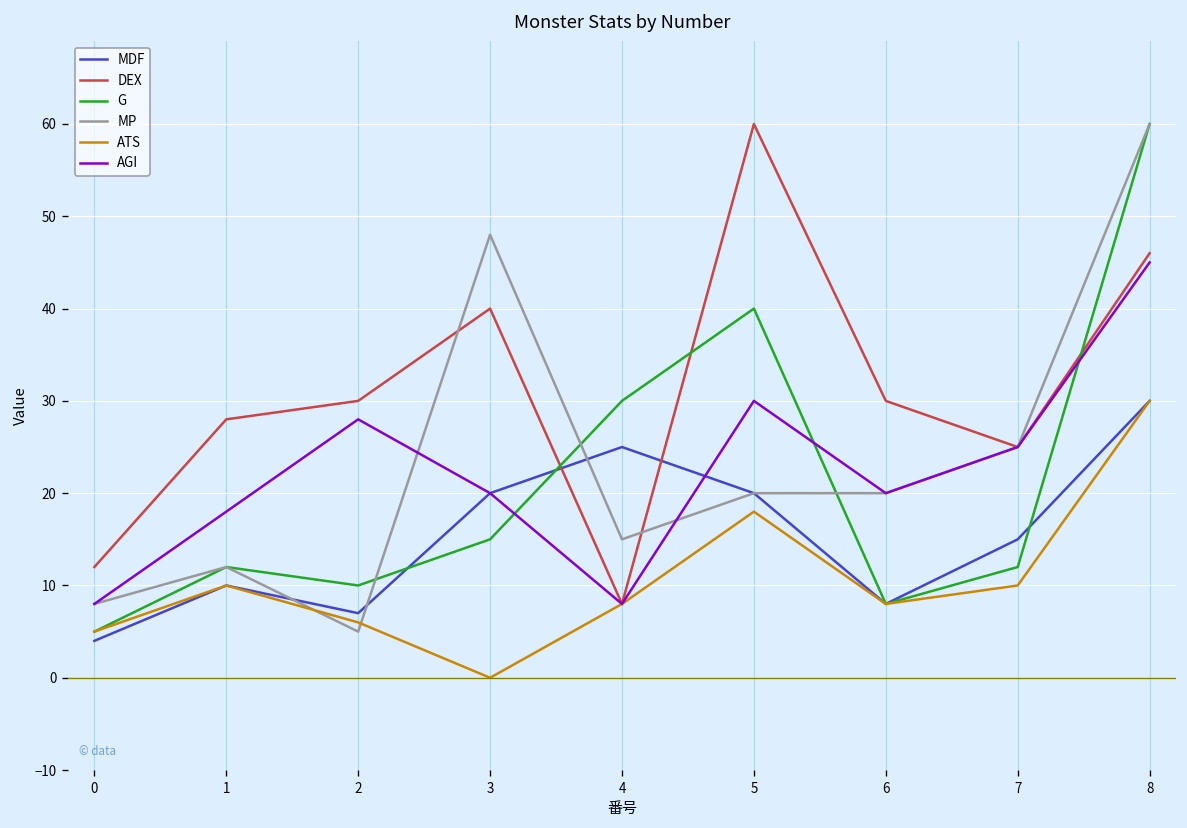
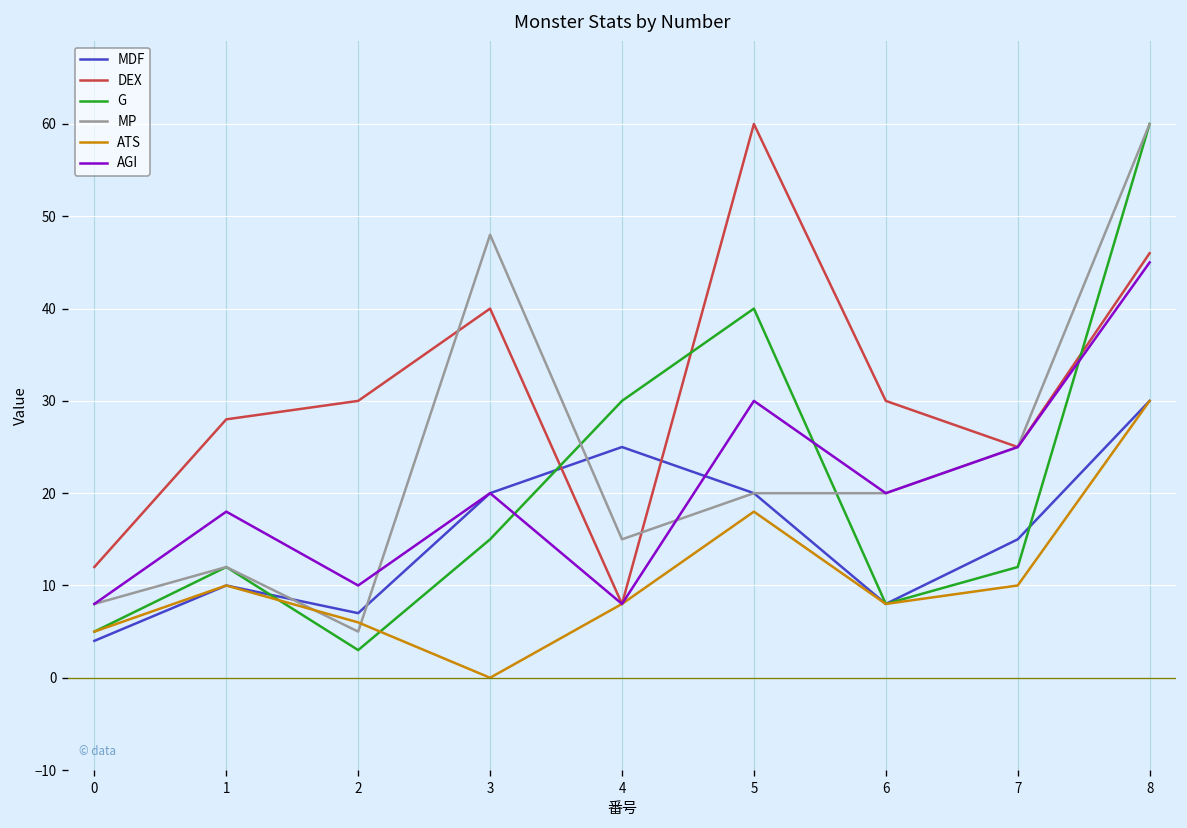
G, 2: 10 -> 3
AGI, 2: 28 -> 10
